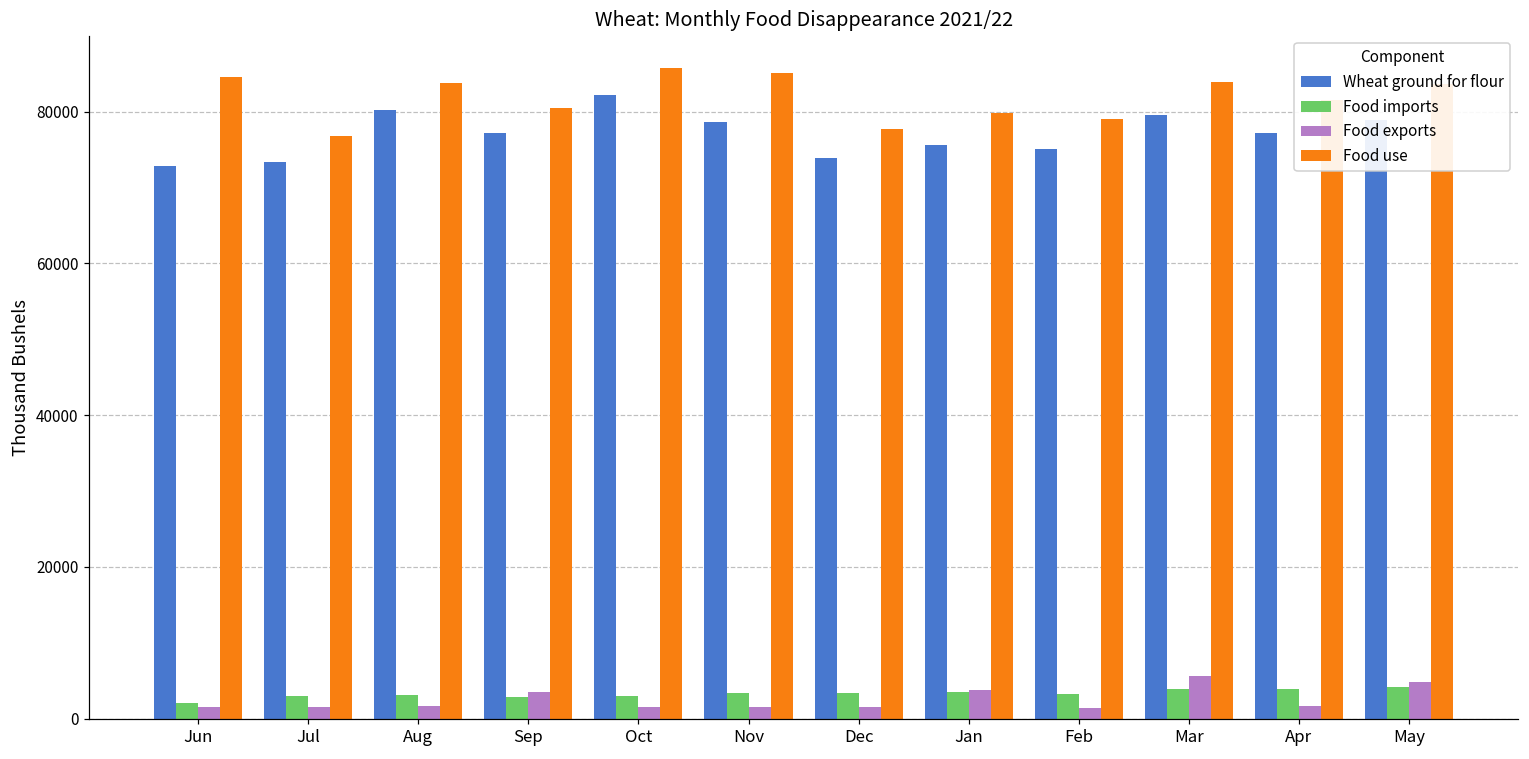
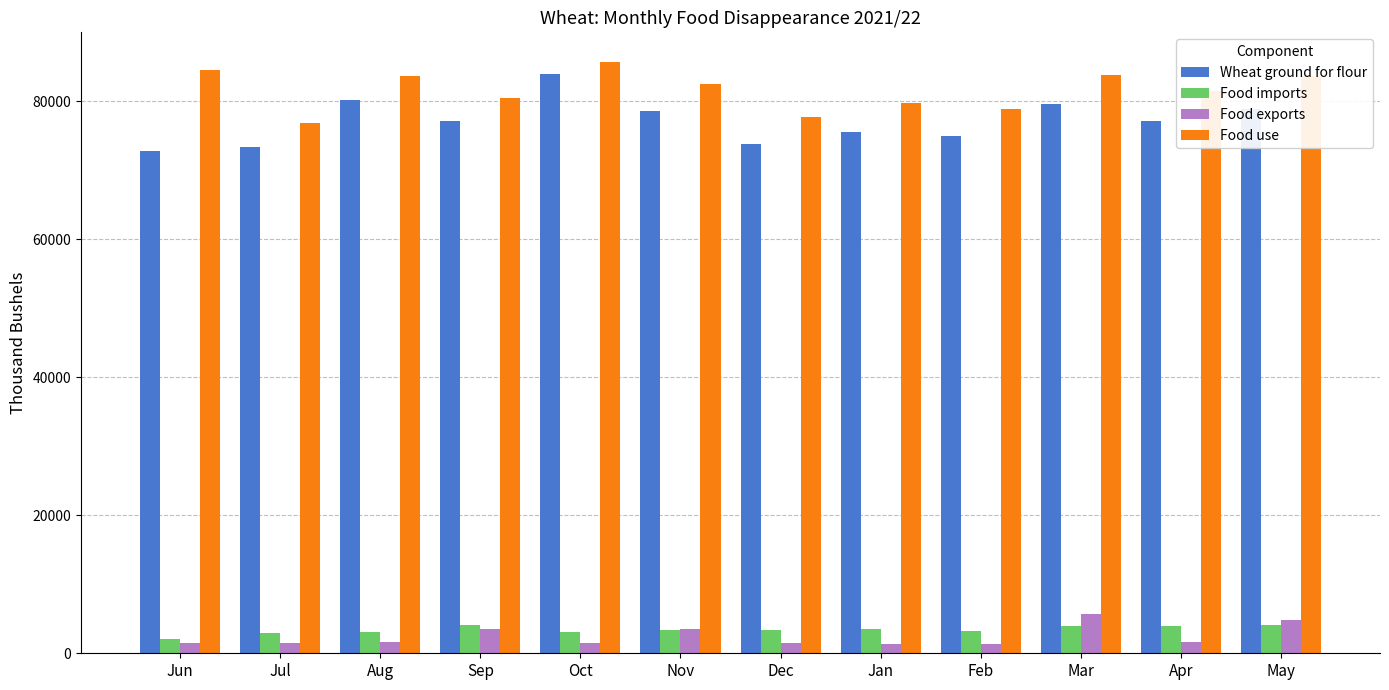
Food imports, Sep: 3000 -> 4000
Wheat ground for flour, Oct: 82000 -> 84000
Food exports, Nov: 2000 -> 4000
Food use, Nov: 85000 -> 82000
Food exports, Jan: 4000 -> 1000
